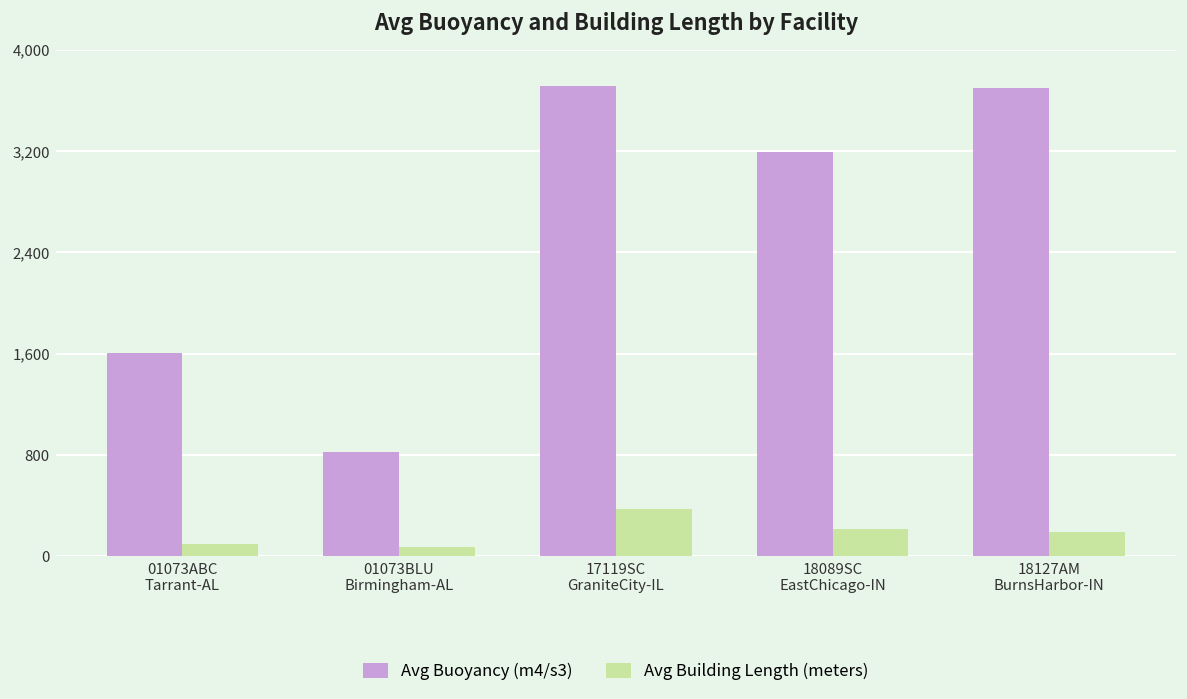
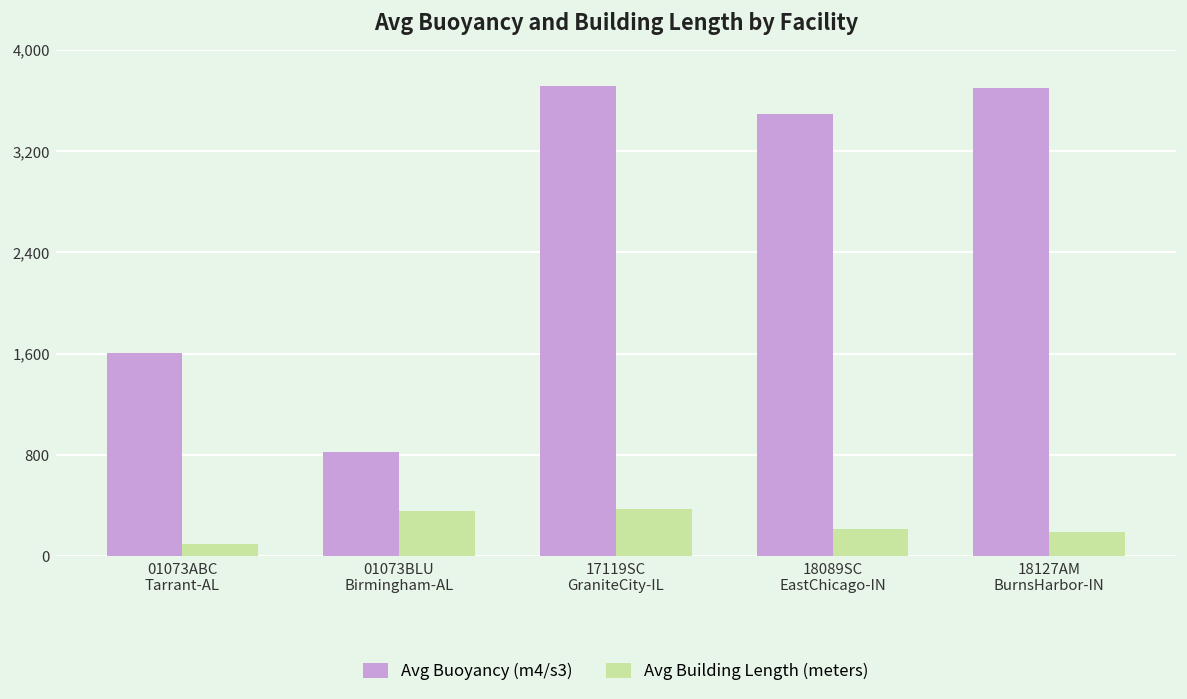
Avg Building Length (meters), 01073BLU Birmingham-AL: 80 -> 360
Avg Buoyancy (m4/s3), 18089SC EastChicago-IN: 3,190 -> 3,500
